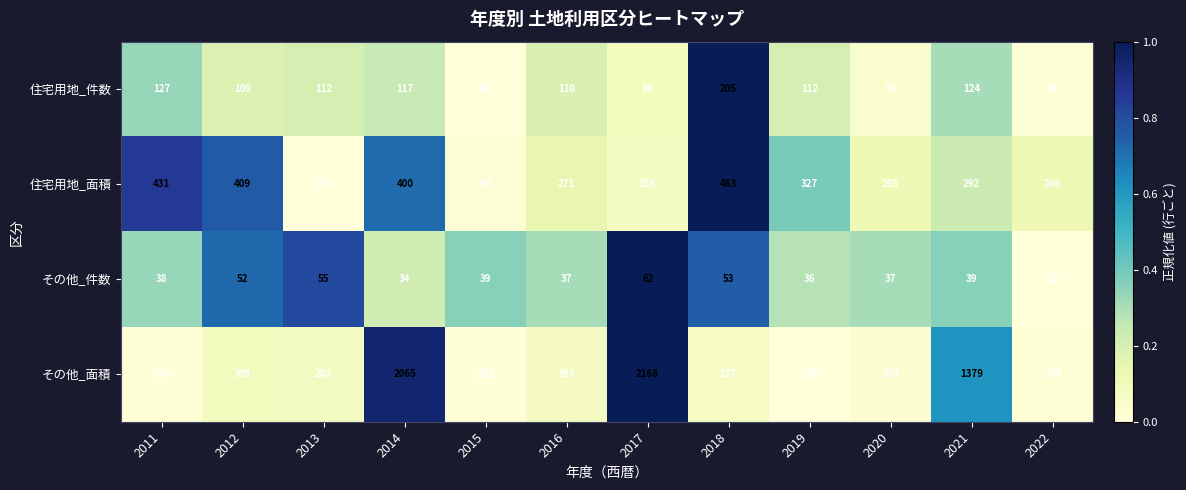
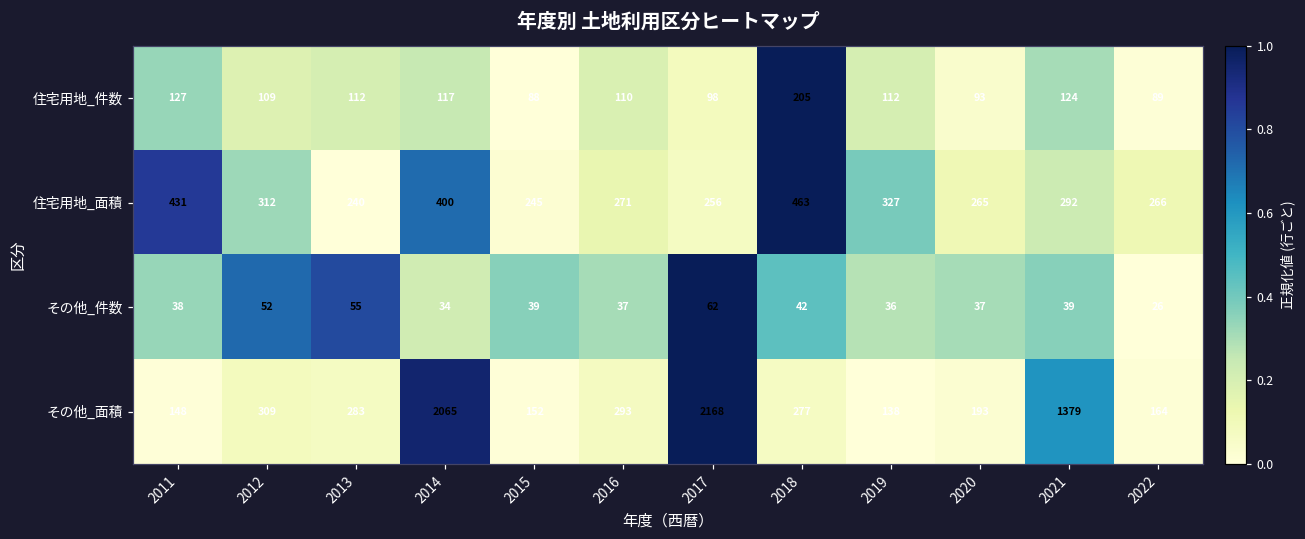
住宅用地_面積, 2012: 409 -> 312
その他_件数, 2018: 53 -> 42
